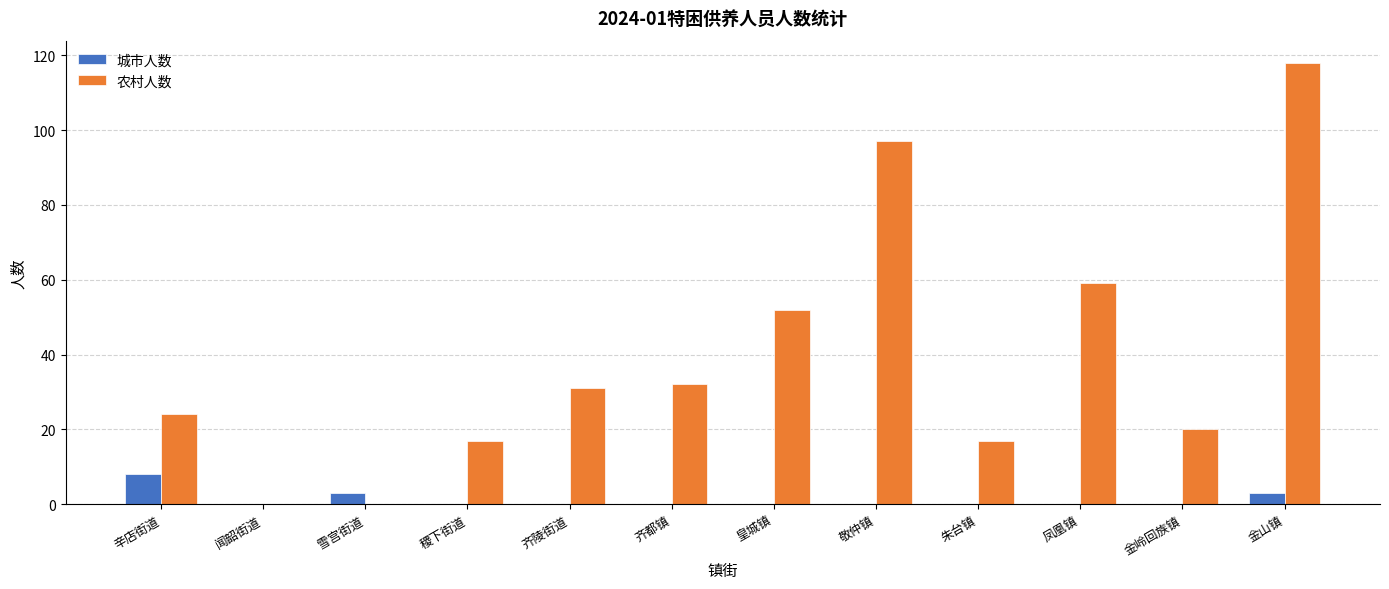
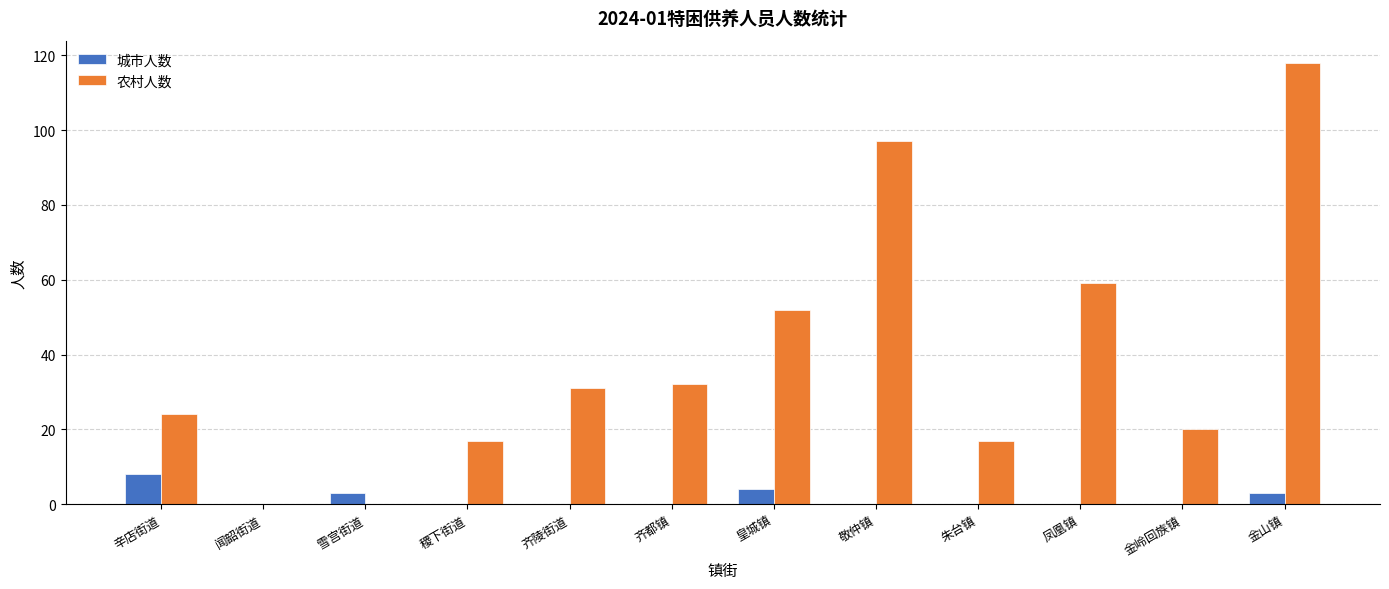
城市人数, 皇城镇: 0 -> 4
